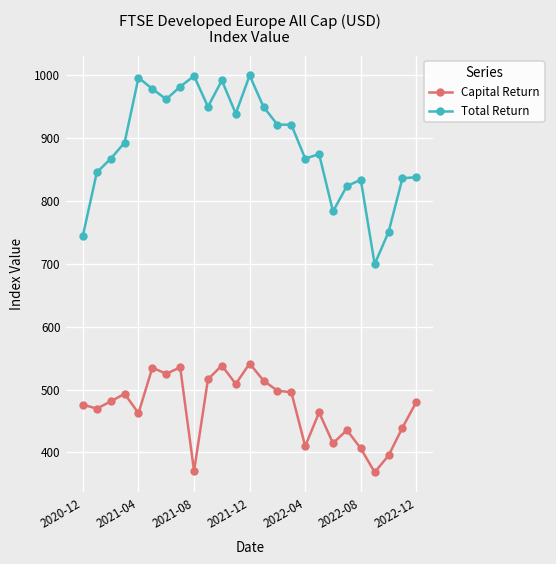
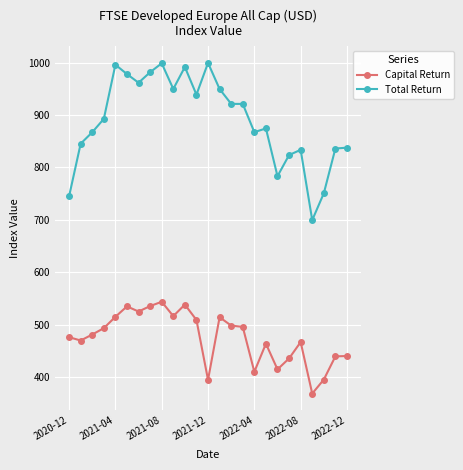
Capital Return, 2021-04: 460 -> 510
Capital Return, 2021-08: 370 -> 540
Capital Return, 2021-12: 540 -> 390
Capital Return, 2022-08: 410 -> 470
Capital Return, 2022-12: 480 -> 440
